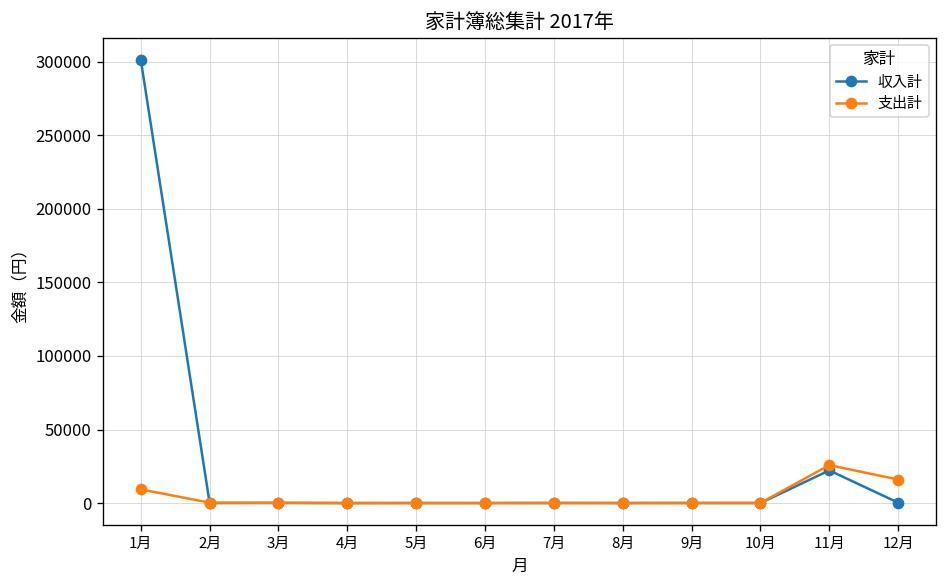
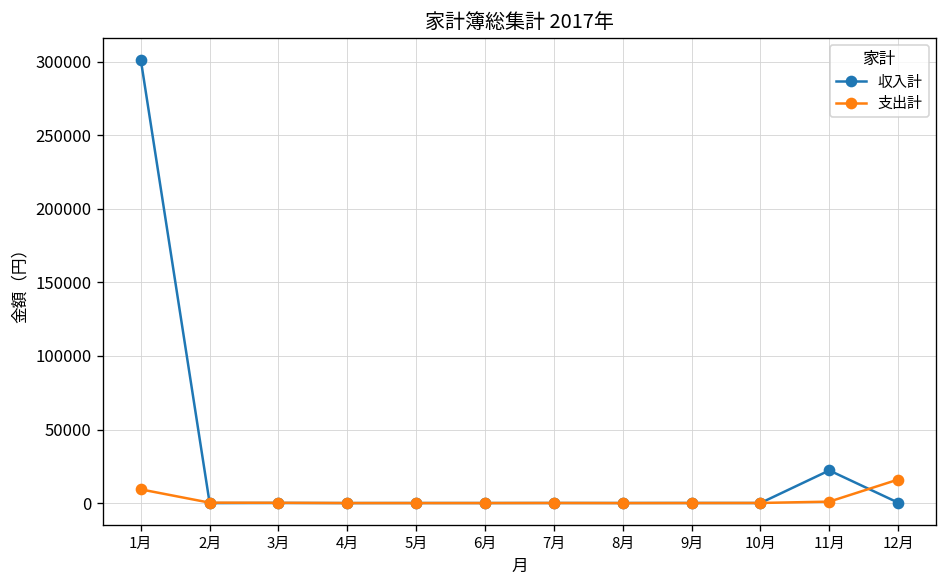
支出計, 11月: 26000 -> 1000
